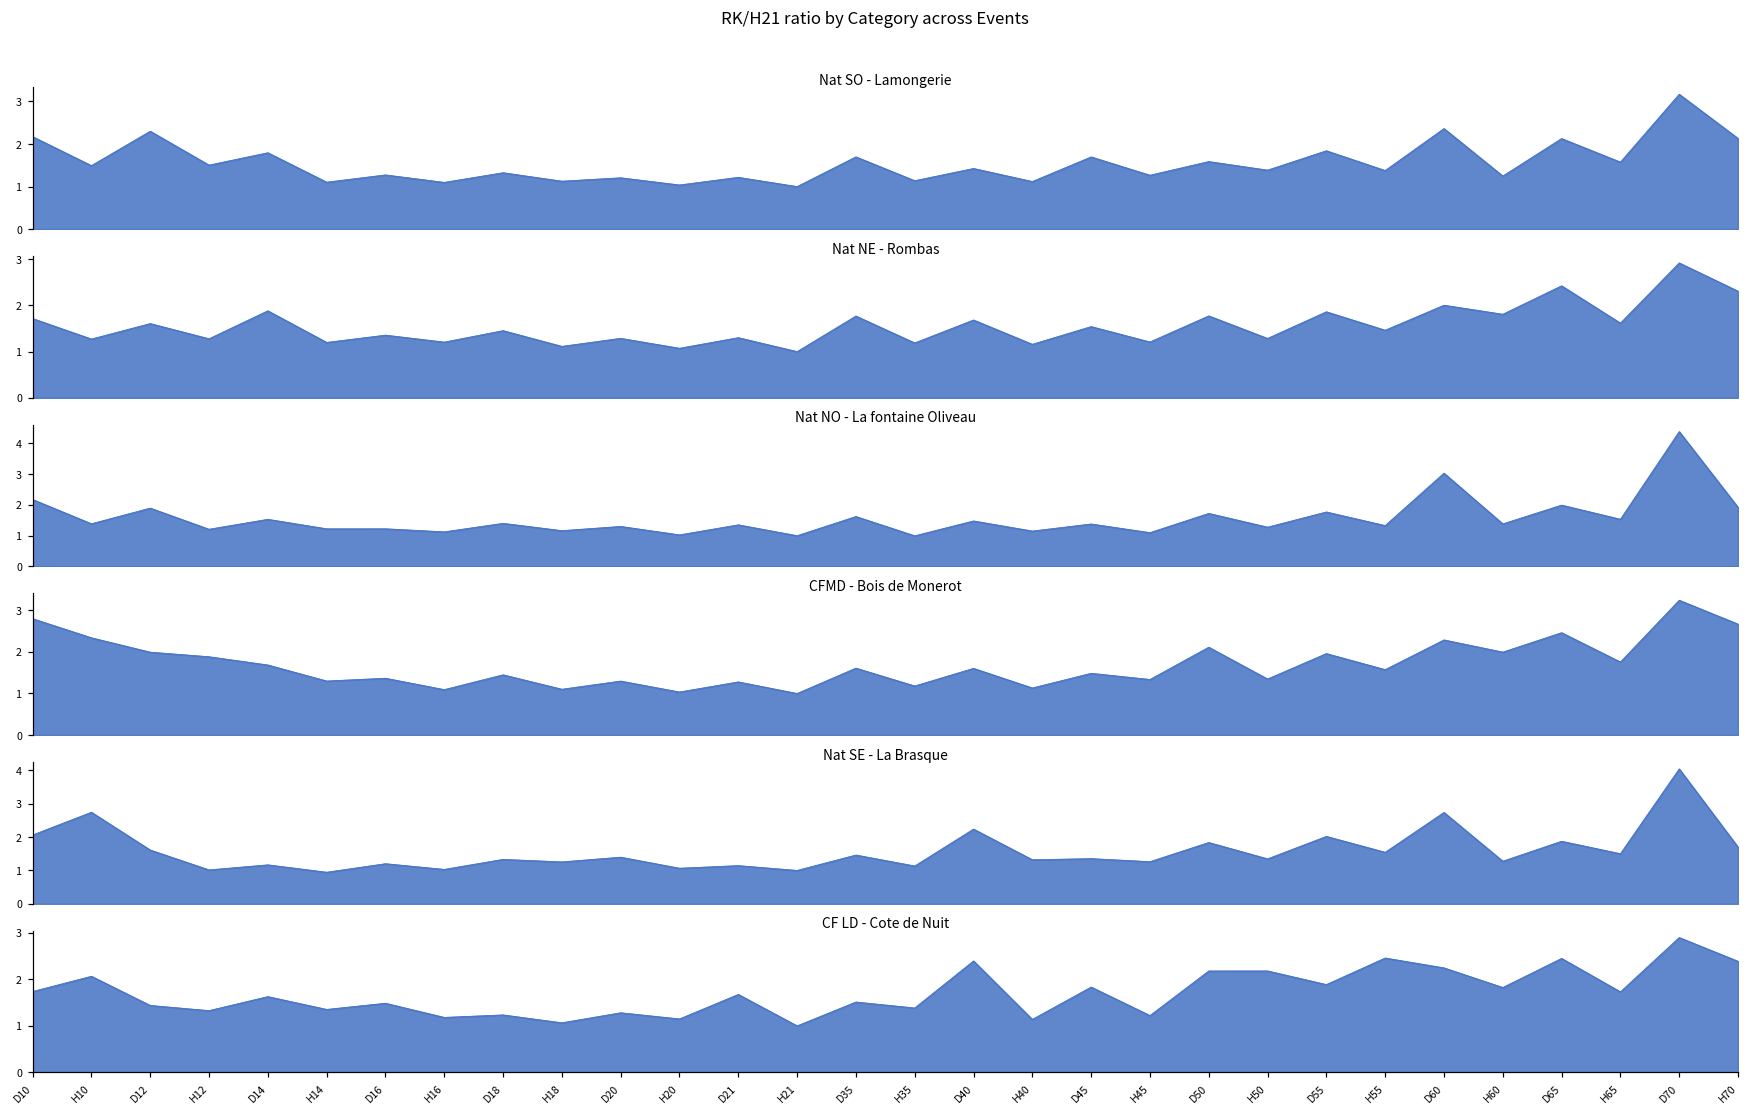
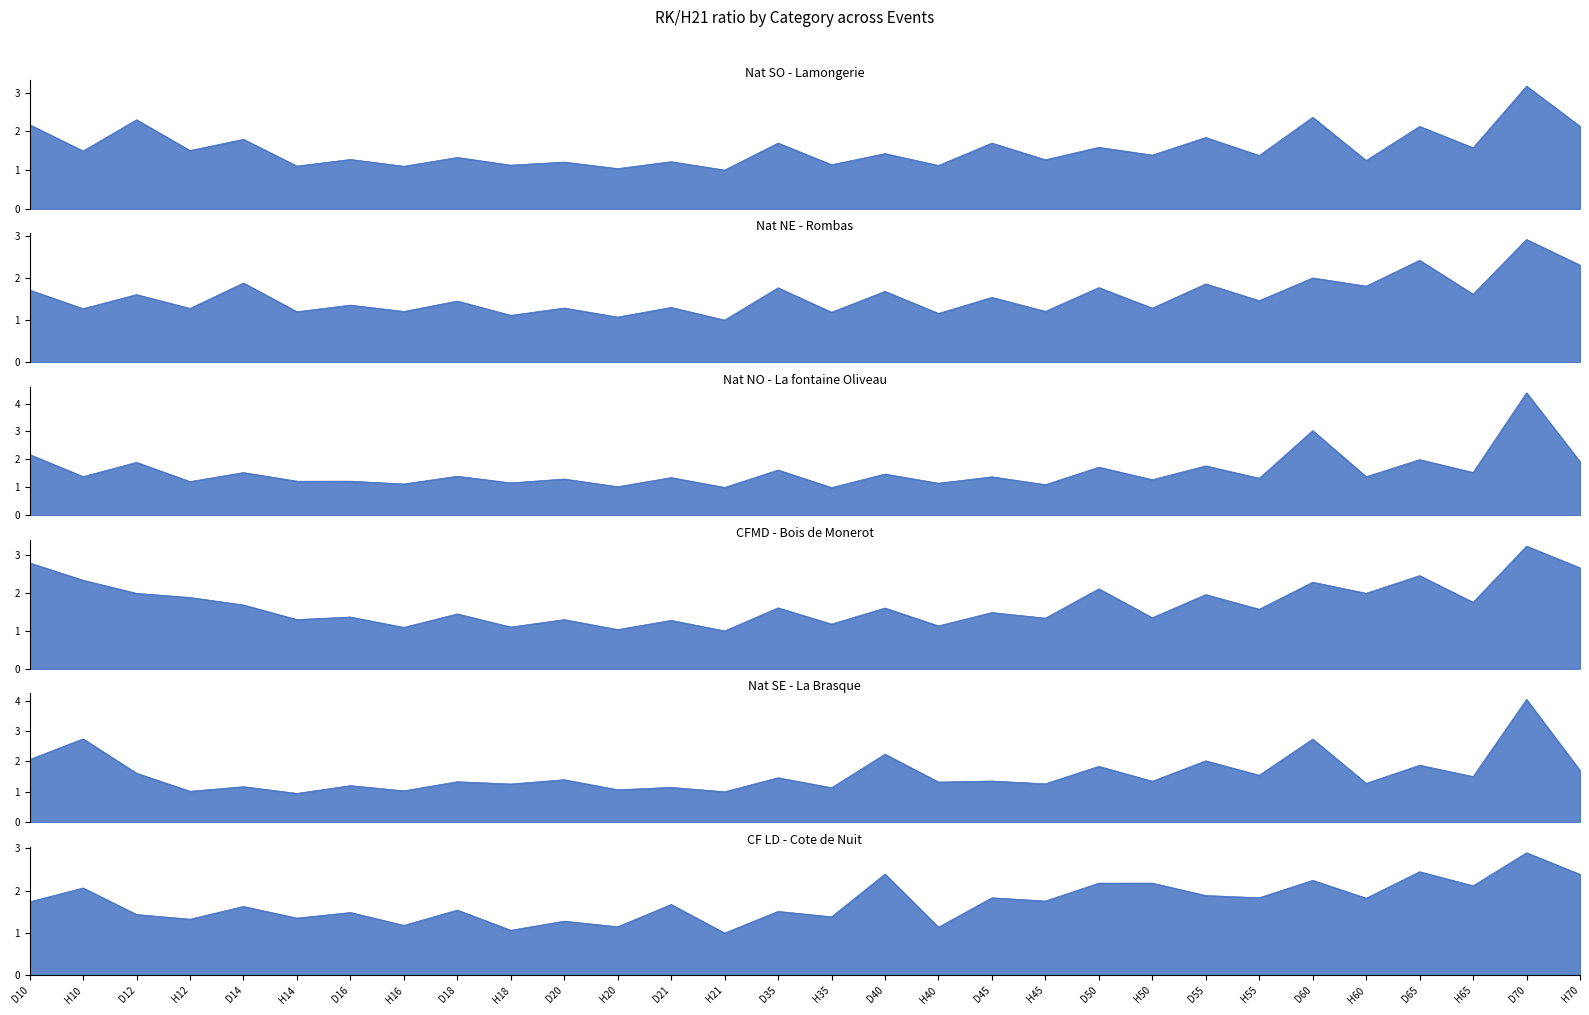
CF LD - Cote de Nuit, D18: 1.2 -> 1.5
CF LD - Cote de Nuit, H45: 1.2 -> 1.8
CF LD - Cote de Nuit, H55: 2.5 -> 1.8
CF LD - Cote de Nuit, H65: 1.7 -> 2.1
